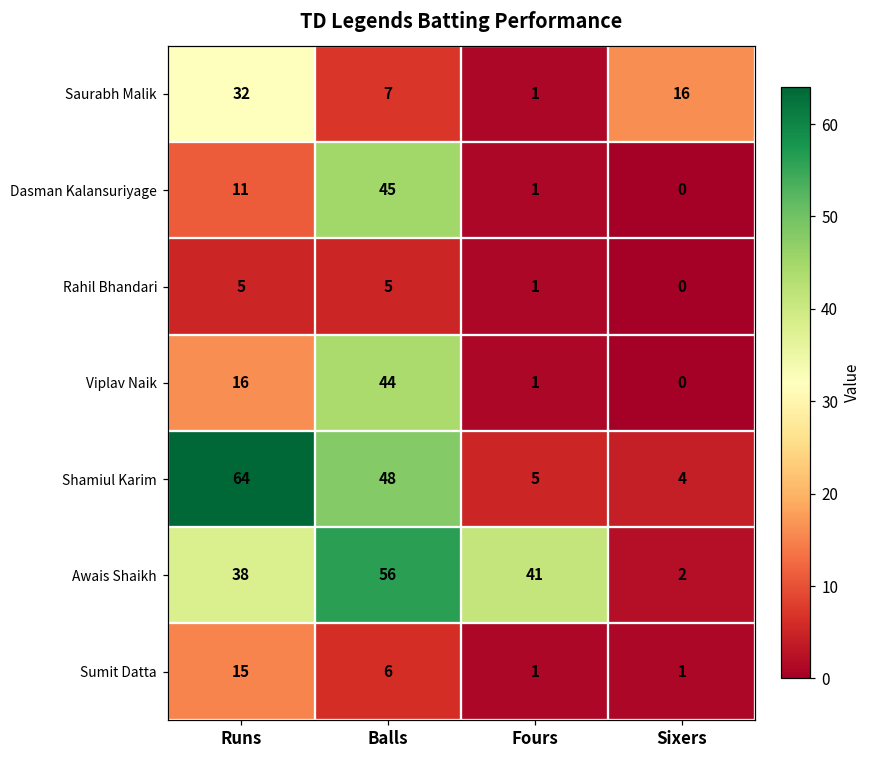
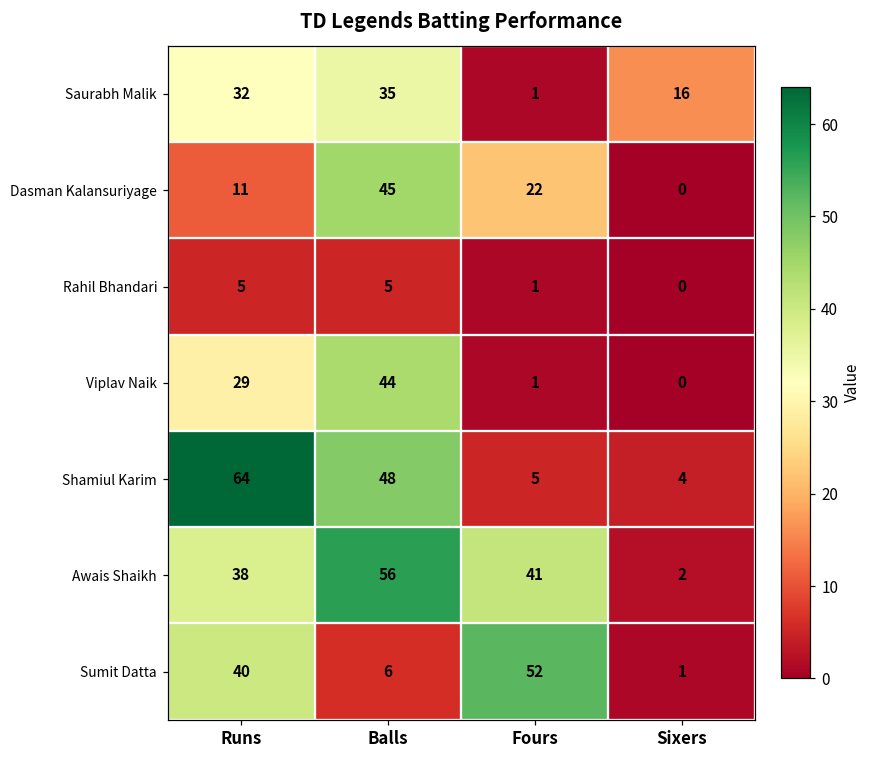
Saurabh Malik, Balls: 7 -> 35
Dasman Kalansuriyage, Fours: 1 -> 22
Viplav Naik, Runs: 16 -> 29
Sumit Datta, Runs: 15 -> 40
Sumit Datta, Fours: 1 -> 52
